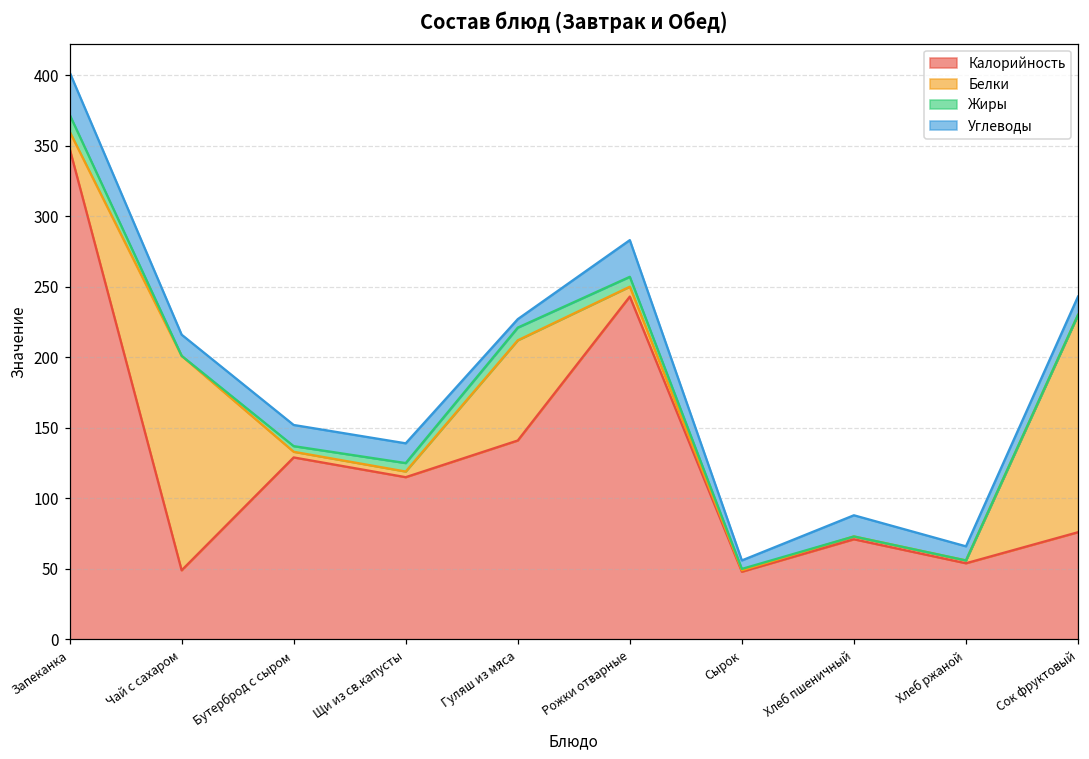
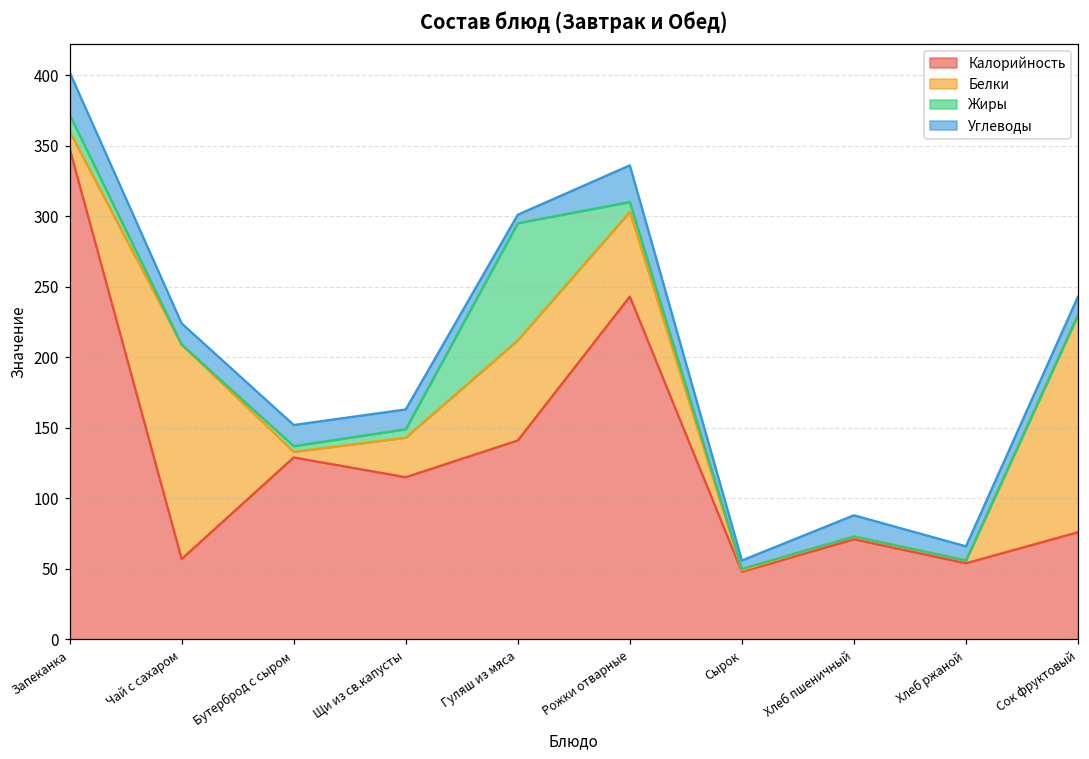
Калорийность, Чай с сахаром: 49 -> 57
Белки, Щи из св.капусты: 4 -> 28
Жиры, Гуляш из мяса: 9 -> 83
Белки, Рожки отварные: 7 -> 60
